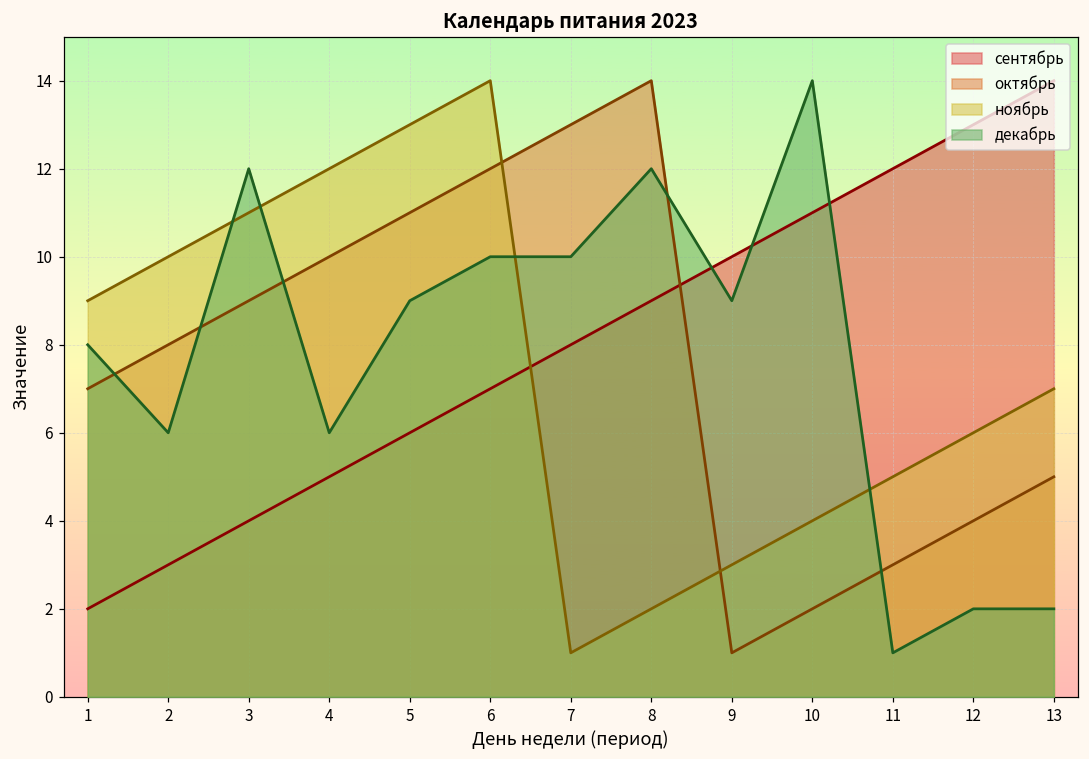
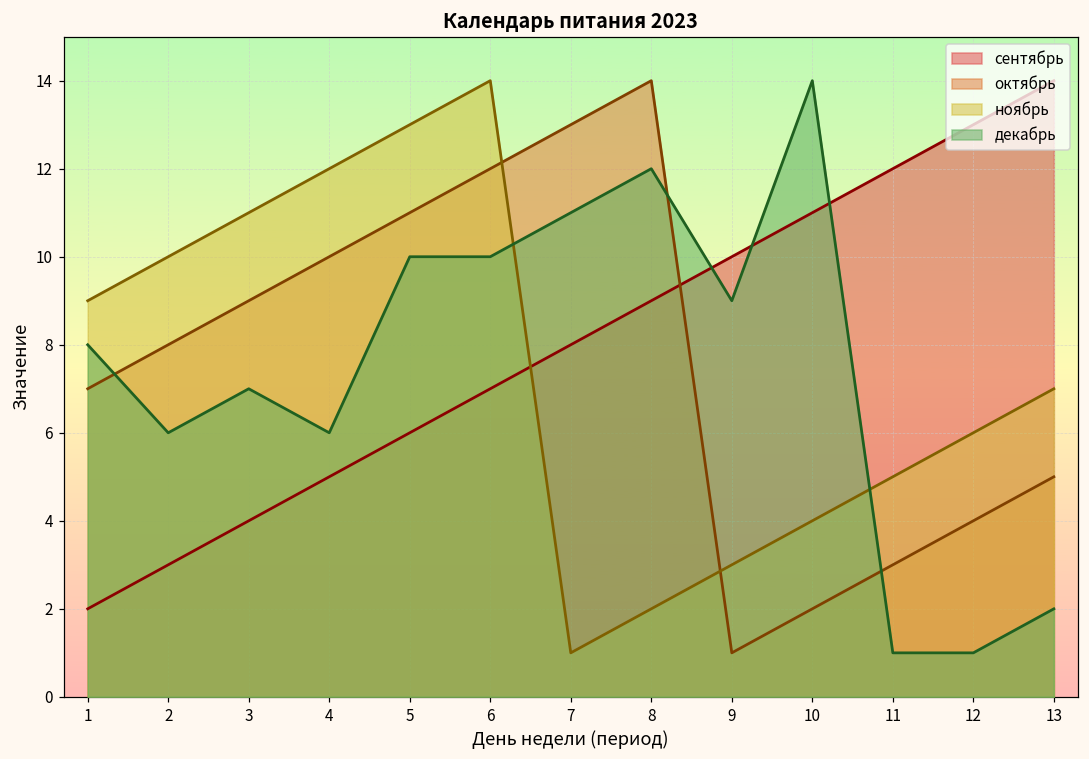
декабрь, 3: 12 -> 7
декабрь, 5: 9 -> 10
декабрь, 7: 10 -> 11
декабрь, 12: 2 -> 1
